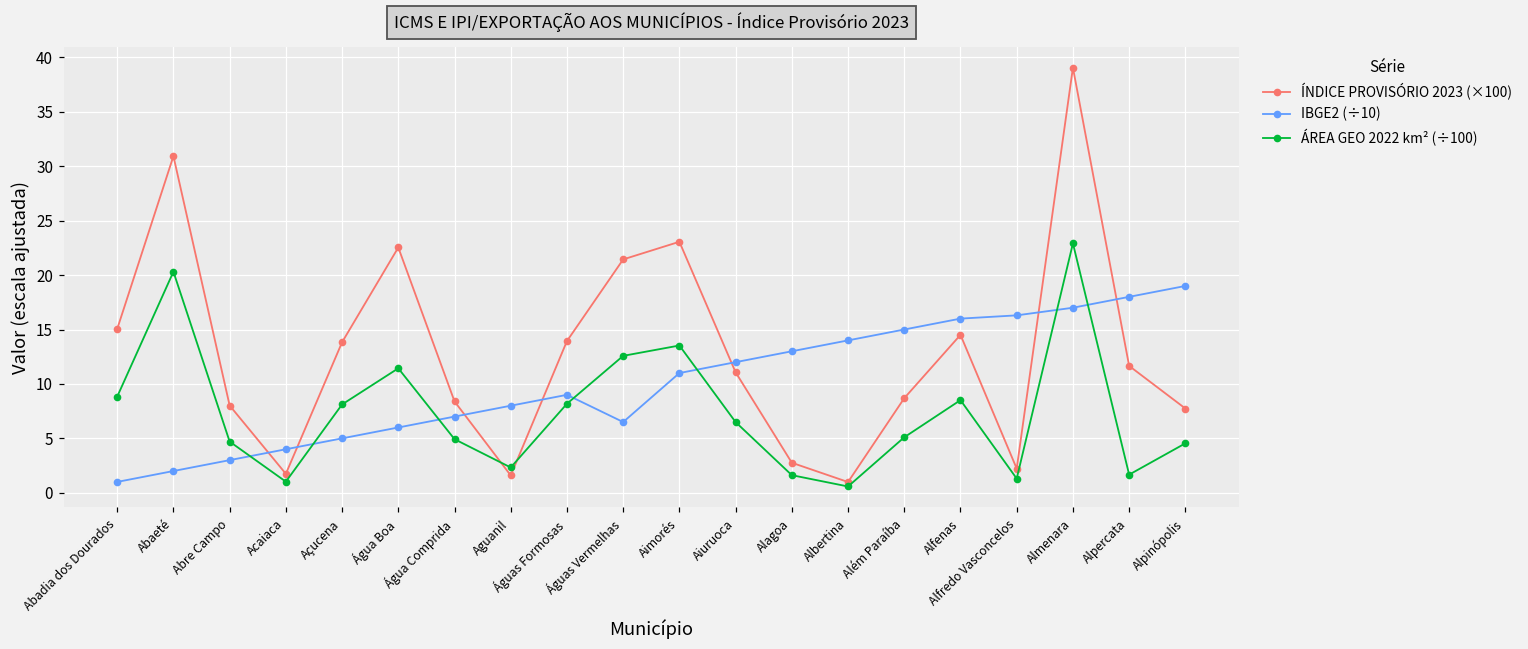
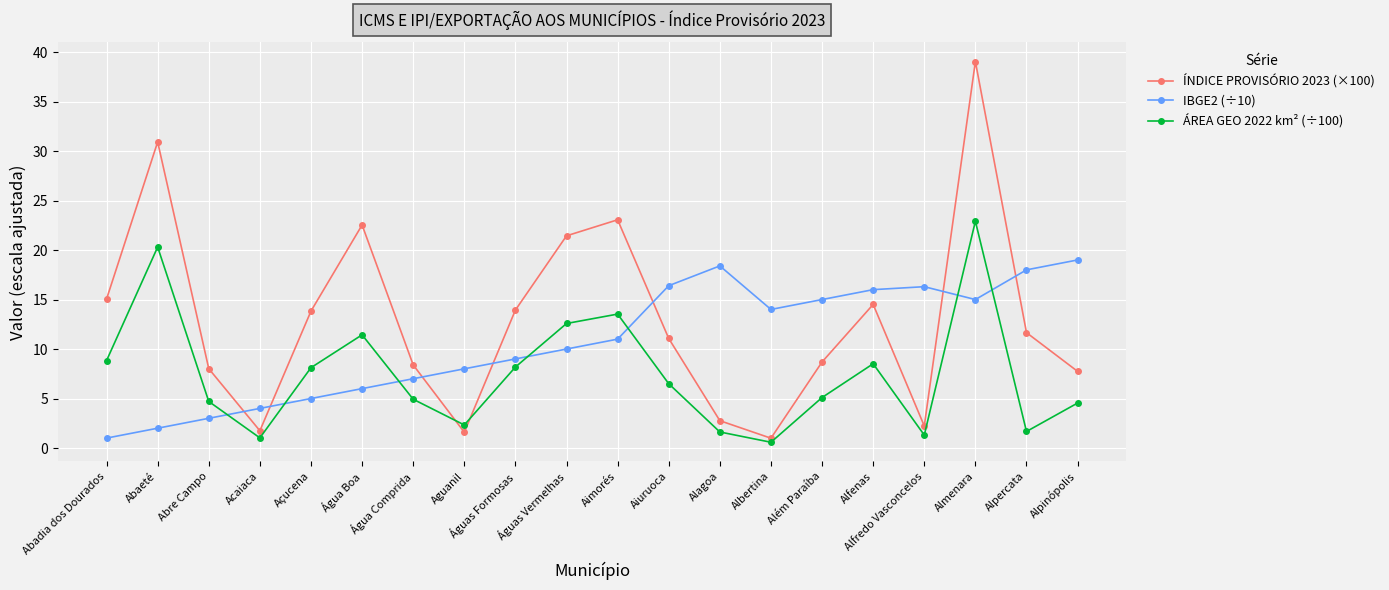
IBGE2 (÷10), Águas Vermelhas: 7 -> 10
IBGE2 (÷10), Aiuruoca: 12 -> 16
IBGE2 (÷10), Alagoa: 13 -> 18
IBGE2 (÷10), Almenara: 17 -> 15
